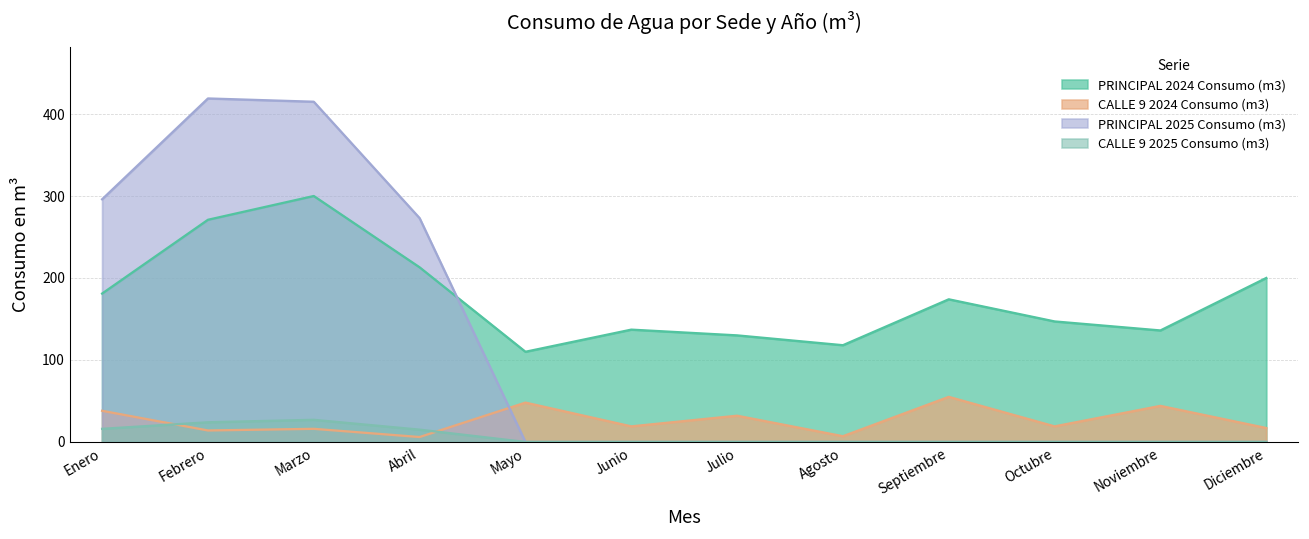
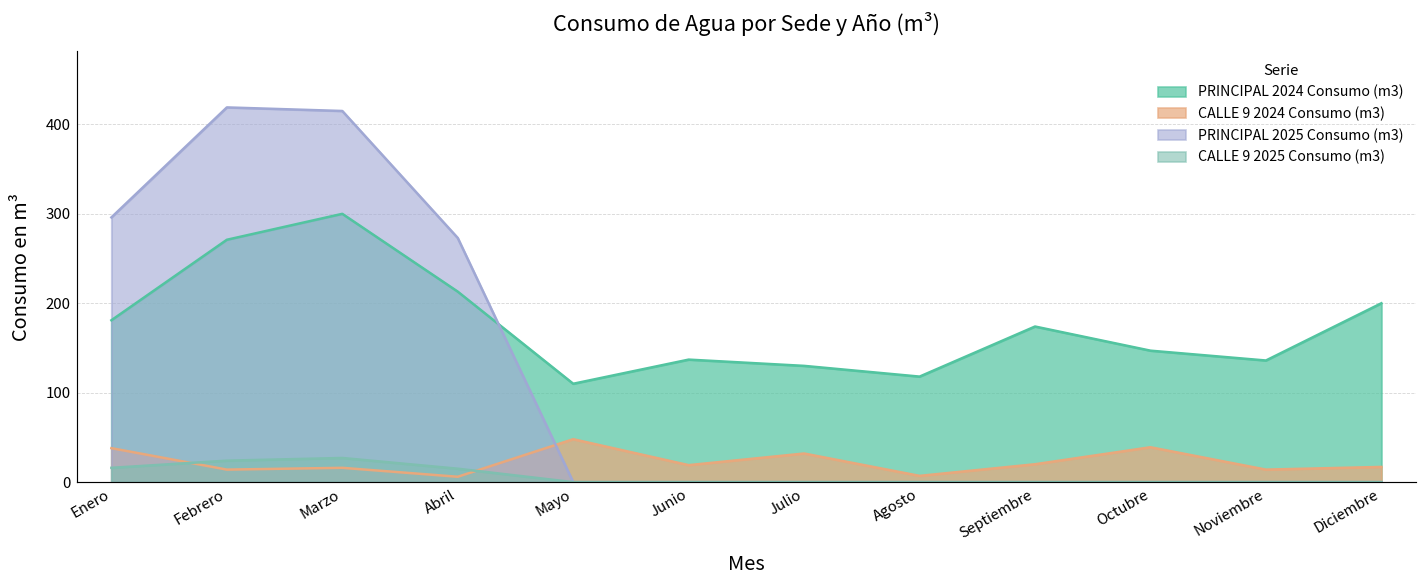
CALLE 9 2024 Consumo (m3), Septiembre: 60 -> 20
CALLE 9 2024 Consumo (m3), Octubre: 20 -> 40
CALLE 9 2024 Consumo (m3), Noviembre: 40 -> 10
